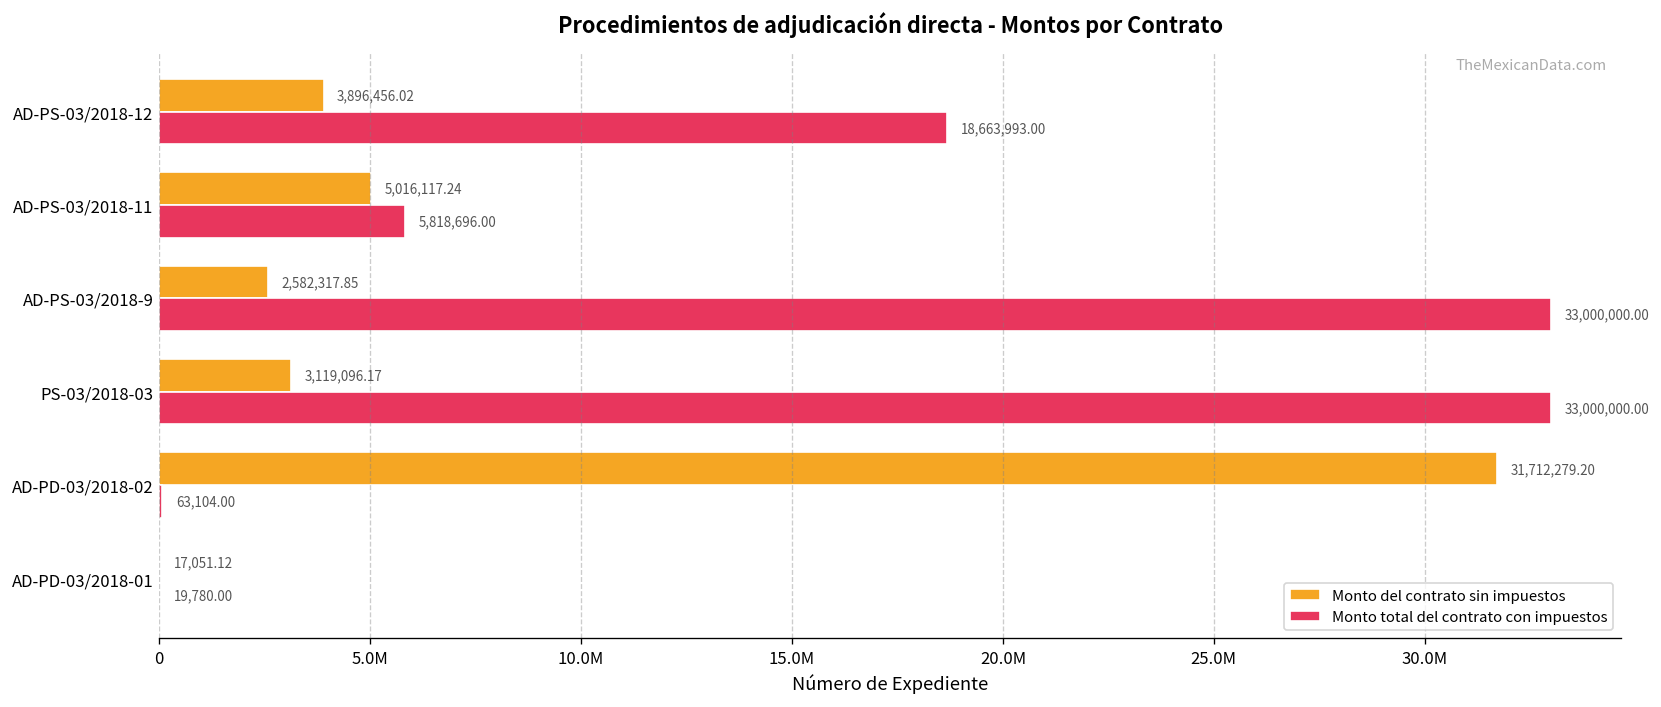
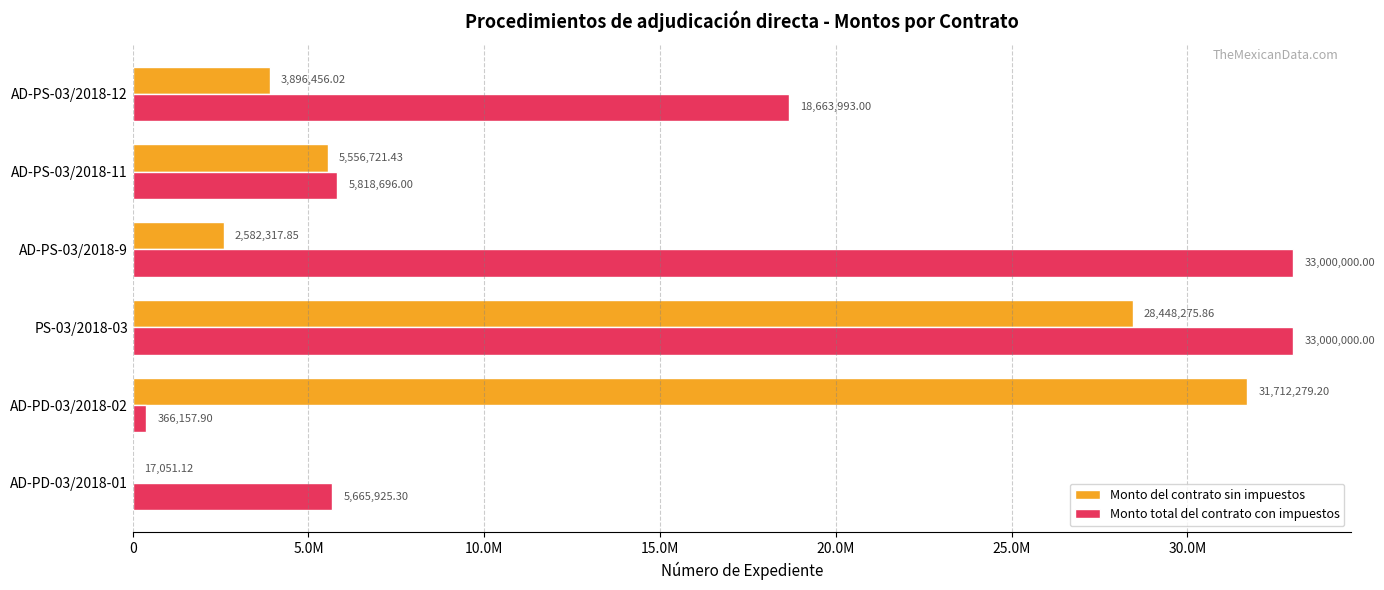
Monto del contrato sin impuestos, AD-PS-03/2018-11: 5,016,117.24 -> 5,556,721.43
Monto del contrato sin impuestos, PS-03/2018-03: 3,119,096.17 -> 28,448,275.86
Monto total del contrato con impuestos, AD-PD-03/2018-02: 63,104.00 -> 366,157.90
Monto total del contrato con impuestos, AD-PD-03/2018-01: 19,780.00 -> 5,665,925.30
